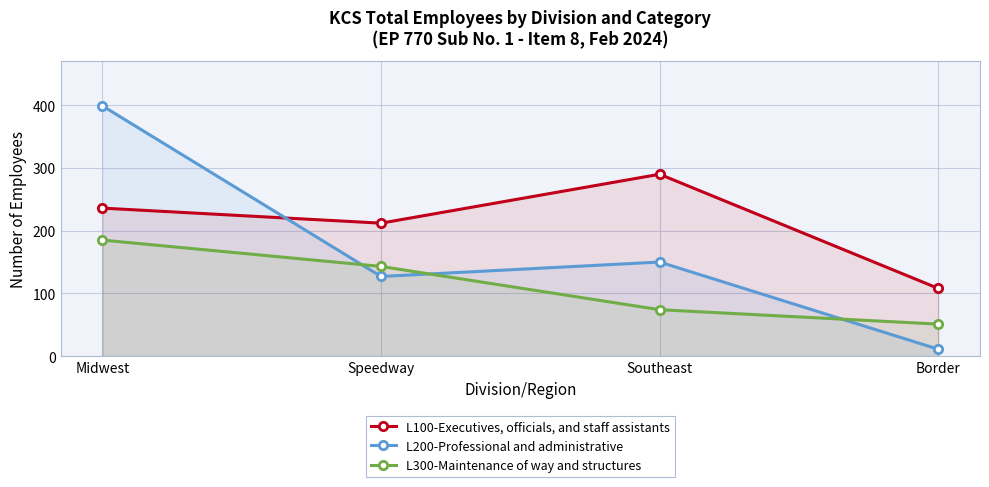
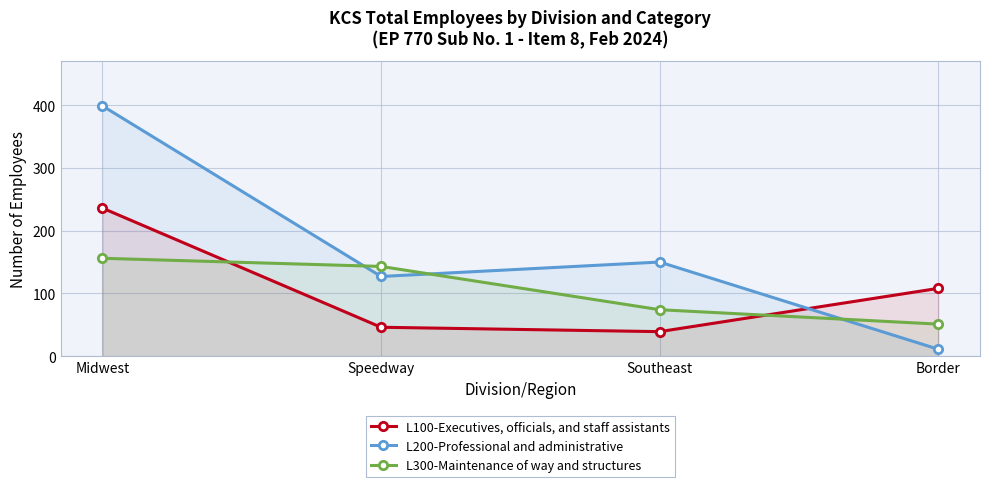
L300-Maintenance of way and structures, Midwest: 190 -> 160
L100-Executives, officials, and staff assistants, Speedway: 210 -> 50
L100-Executives, officials, and staff assistants, Southeast: 290 -> 40
